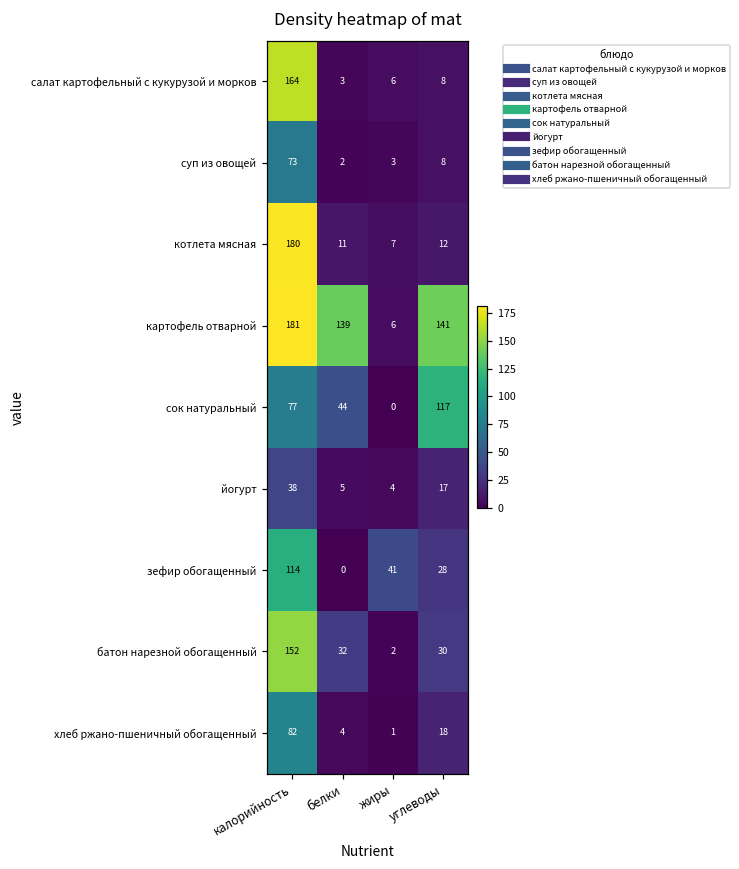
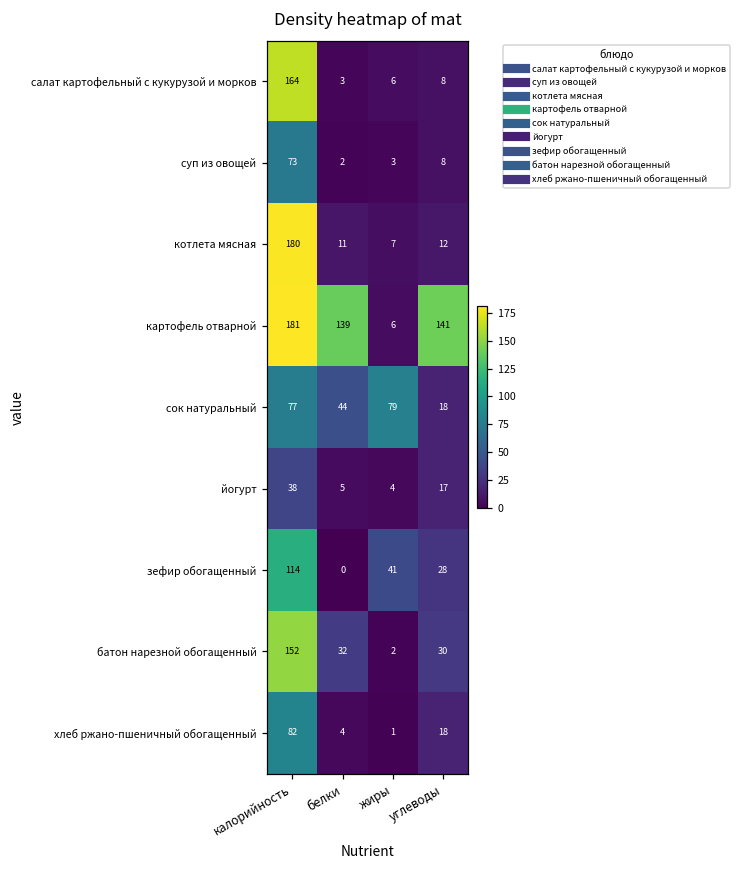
сок натуральный, жиры: 0 -> 79
сок натуральный, углеводы: 117 -> 18
